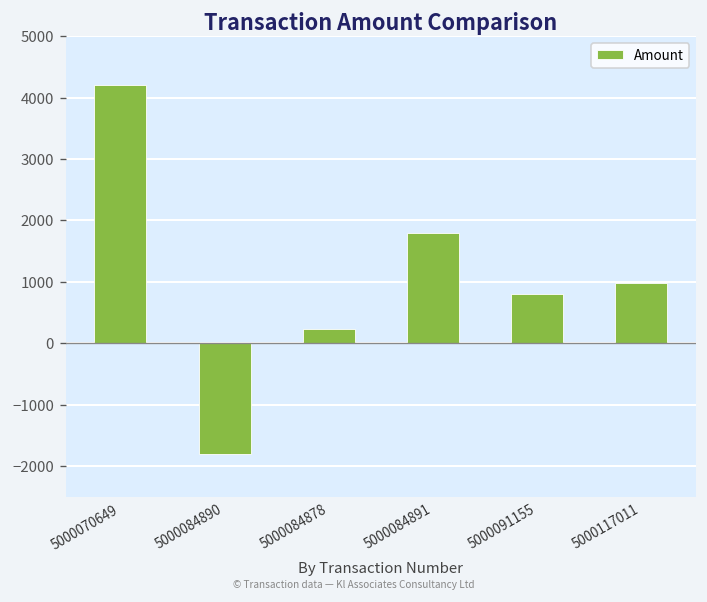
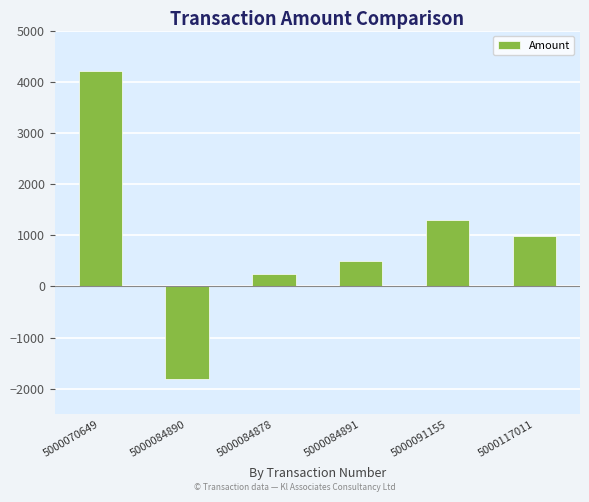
5000084891: 1800 -> 500
5000091155: 800 -> 1300
